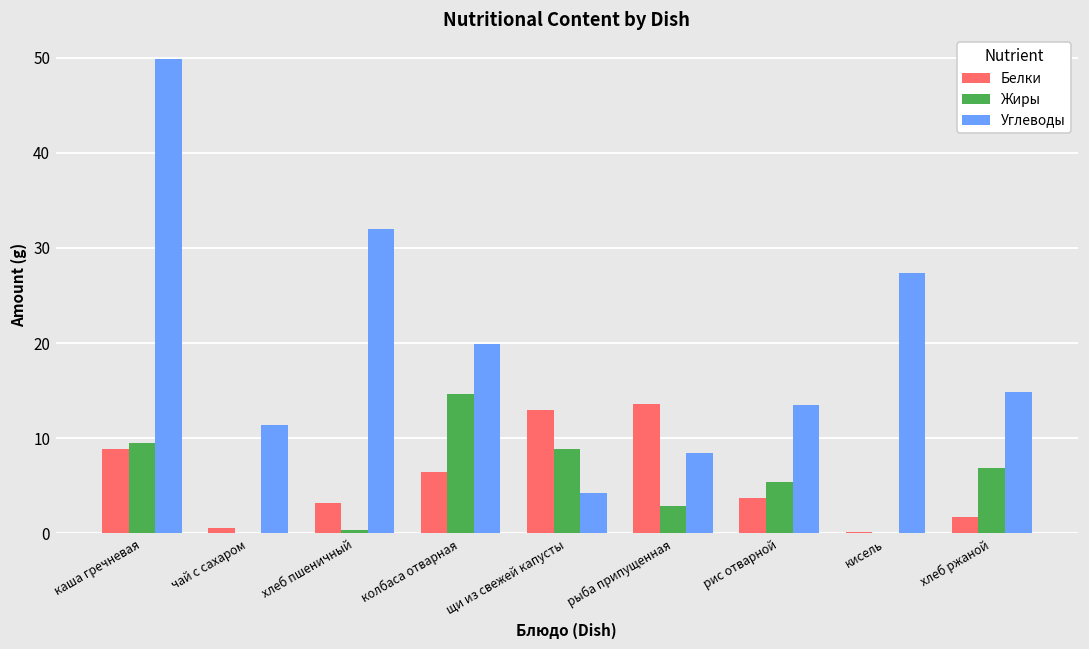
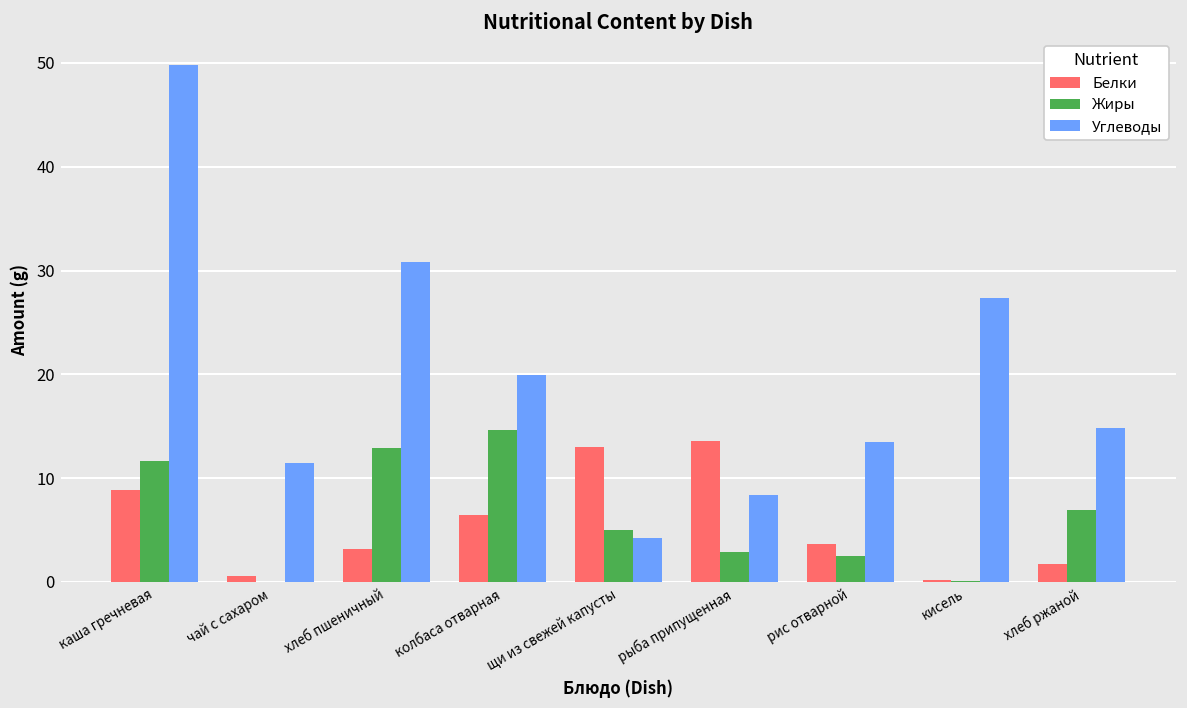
Жиры, каша гречневая: 9 -> 12
Жиры, хлеб пшеничный: 0 -> 13
Углеводы, хлеб пшеничный: 32 -> 31
Жиры, щи из свежей капусты: 9 -> 5
Жиры, рис отварной: 5 -> 2
